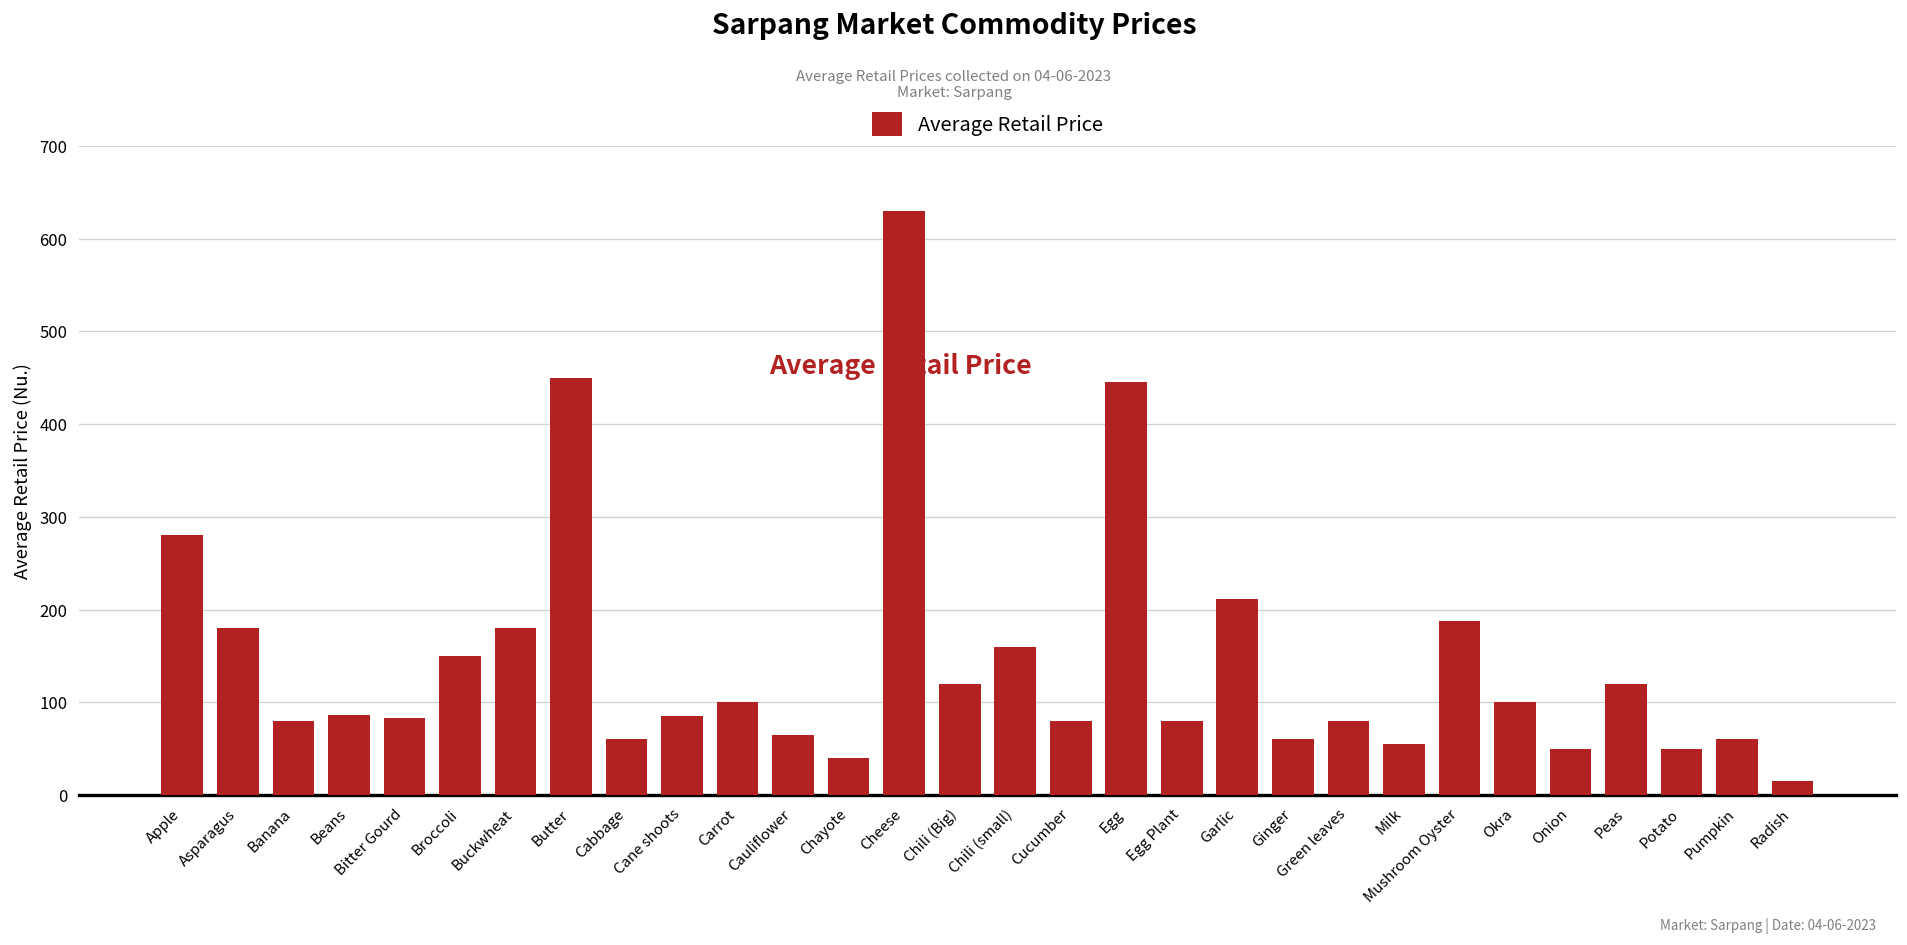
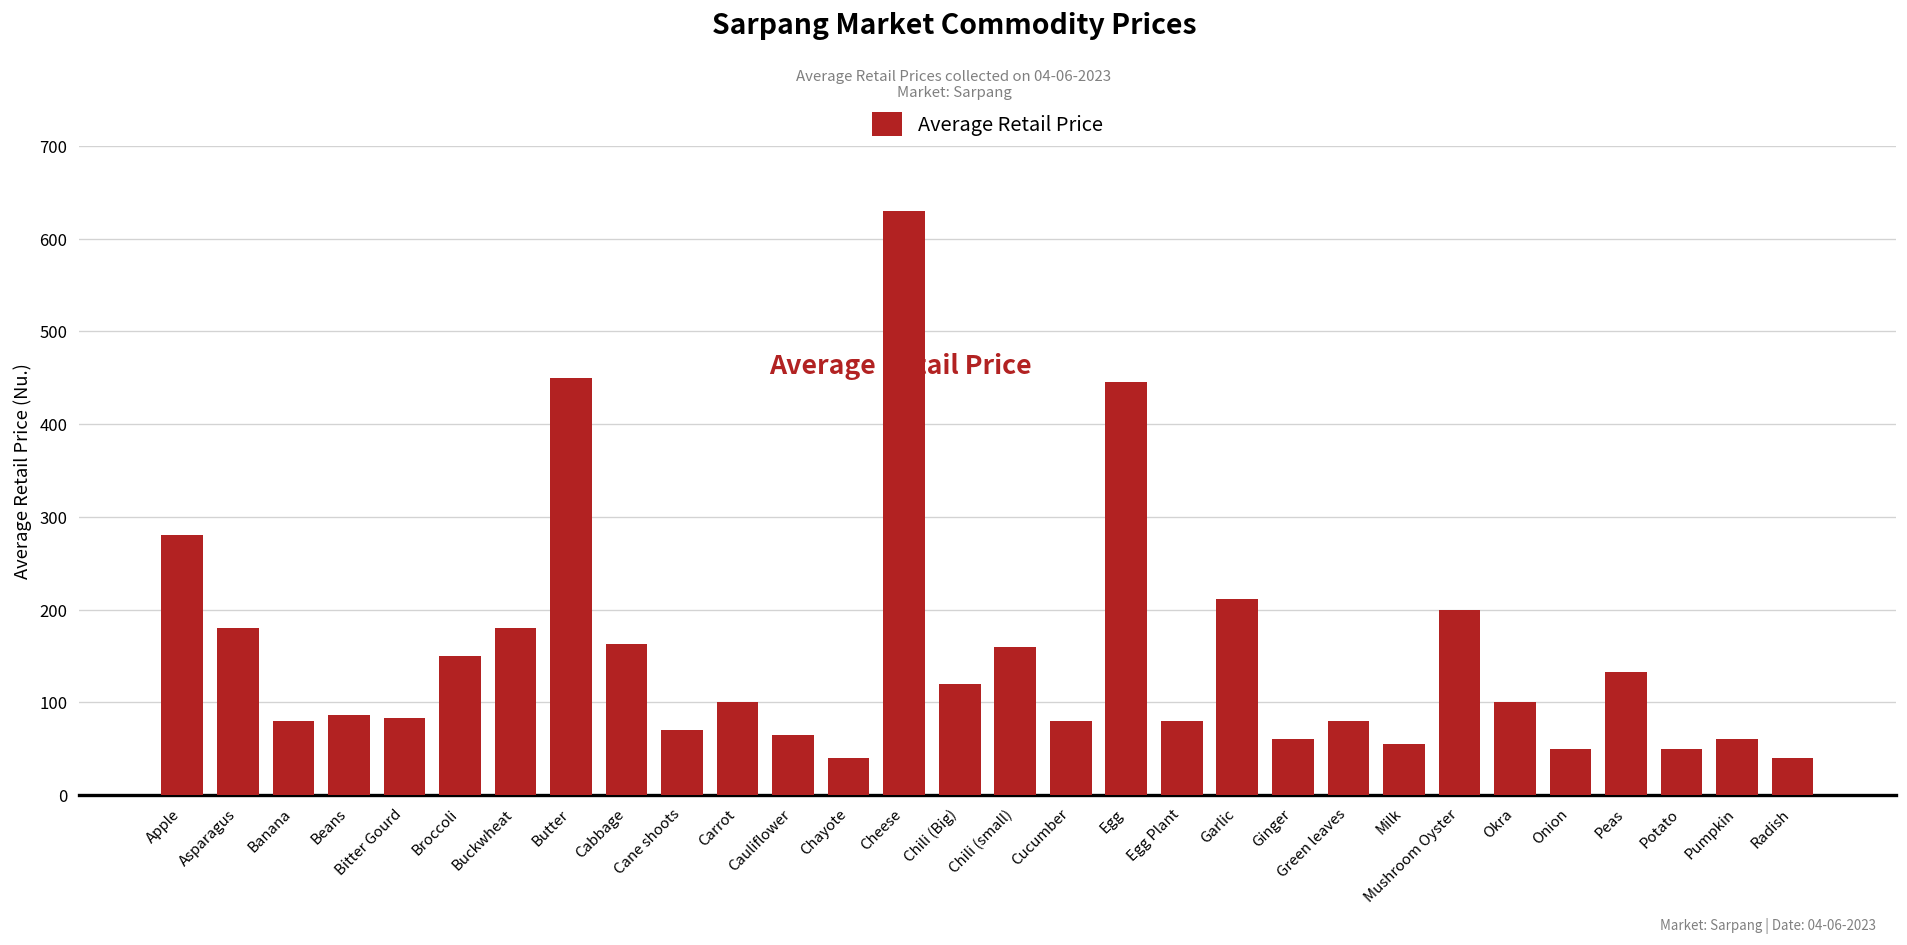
Cabbage: 60 -> 160
Cane shoots: 90 -> 70
Mushroom Oyster: 190 -> 200
Peas: 120 -> 130
Radish: 20 -> 40
